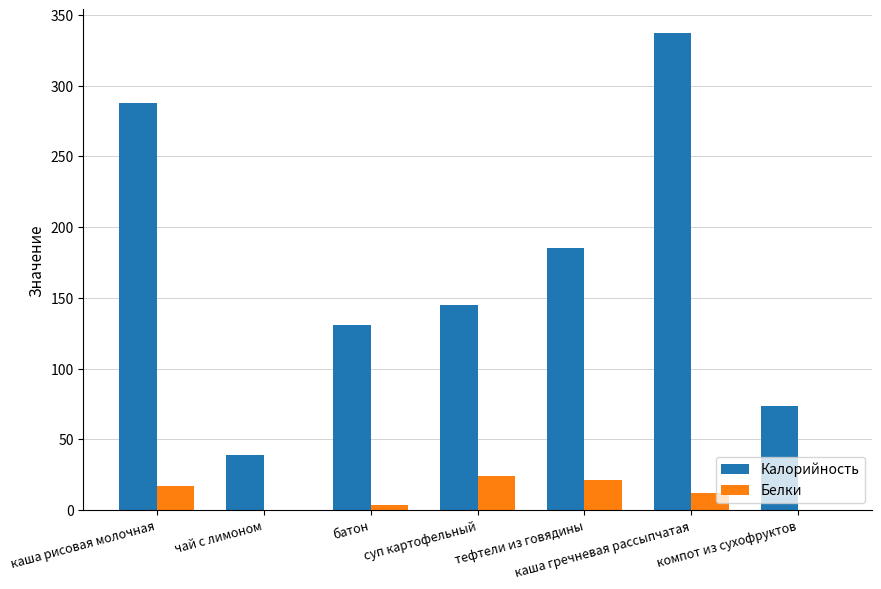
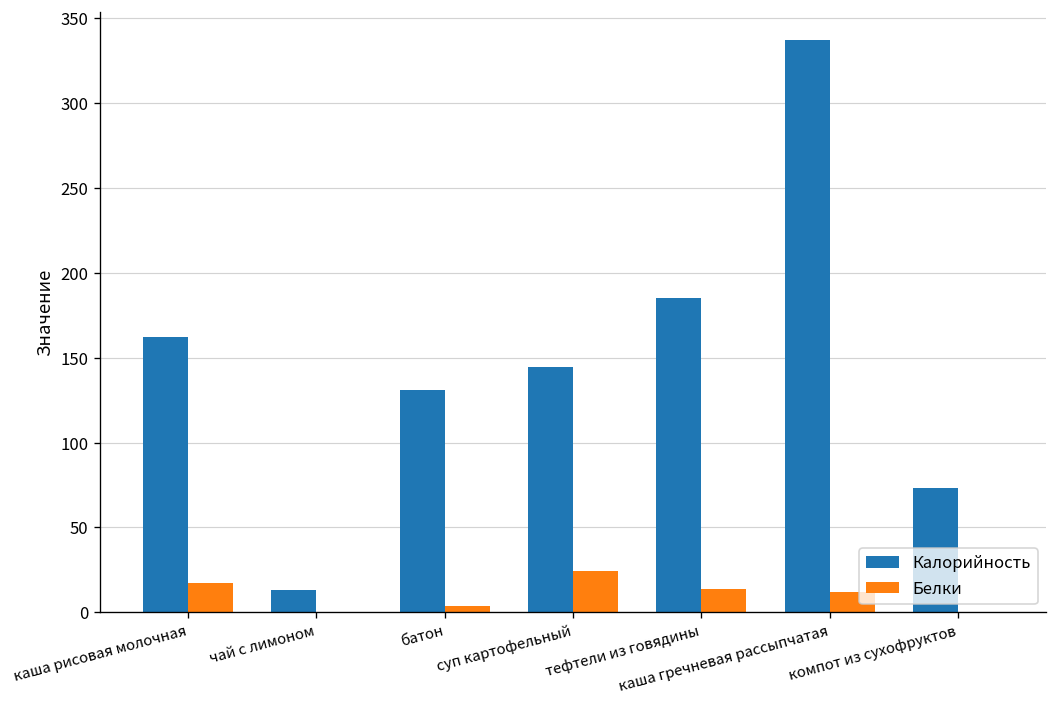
Калорийность, каша рисовая молочная: 288 -> 162
Калорийность, чай с лимоном: 39 -> 13
Белки, тефтели из говядины: 21 -> 14
